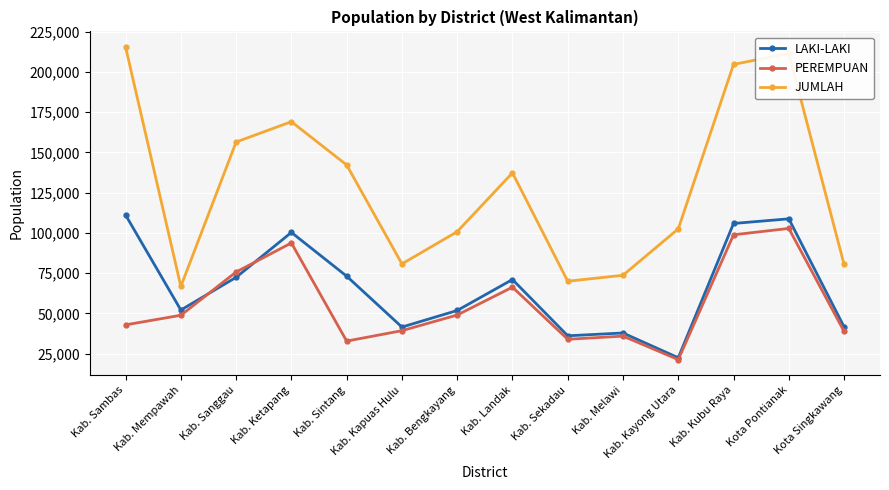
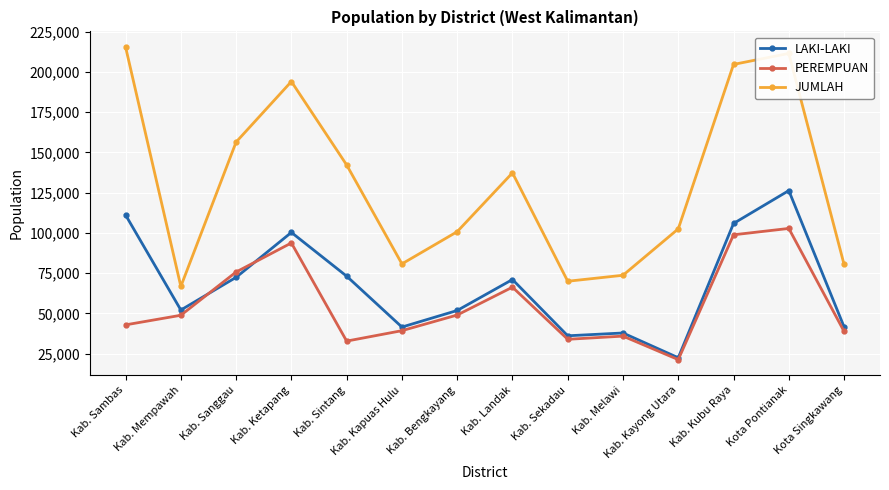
JUMLAH, Kab. Ketapang: 169,000 -> 194,000
LAKI-LAKI, Kota Pontianak: 109,000 -> 126,000
